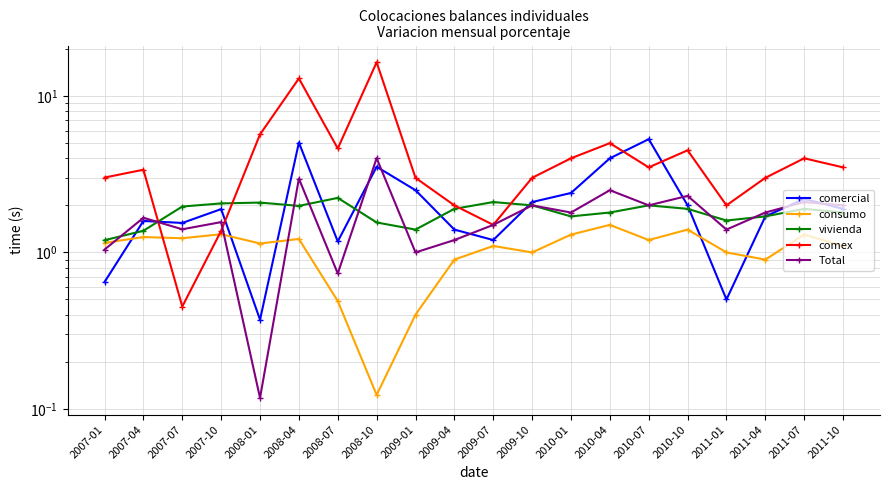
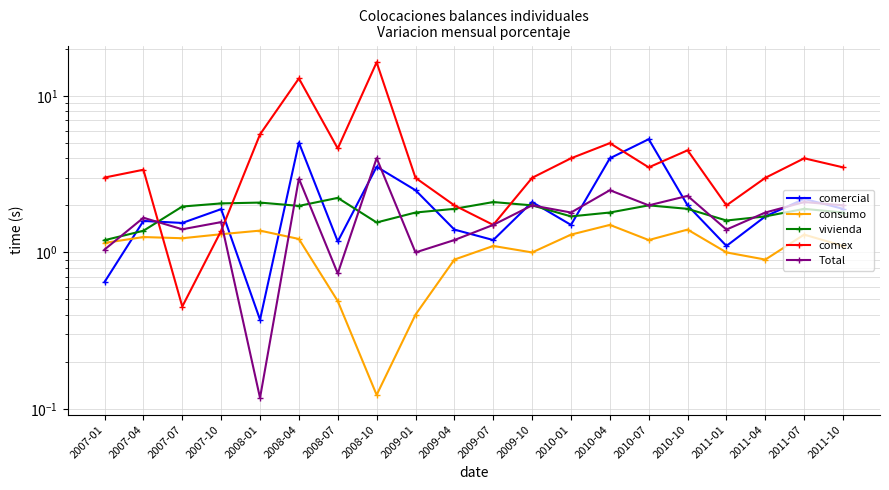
consumo, 2008-01: 1.1 -> 1.4
vivienda, 2009-01: 1.4 -> 1.8
comercial, 2010-01: 2.4 -> 1.5
comercial, 2011-01: 0.5 -> 1.1
